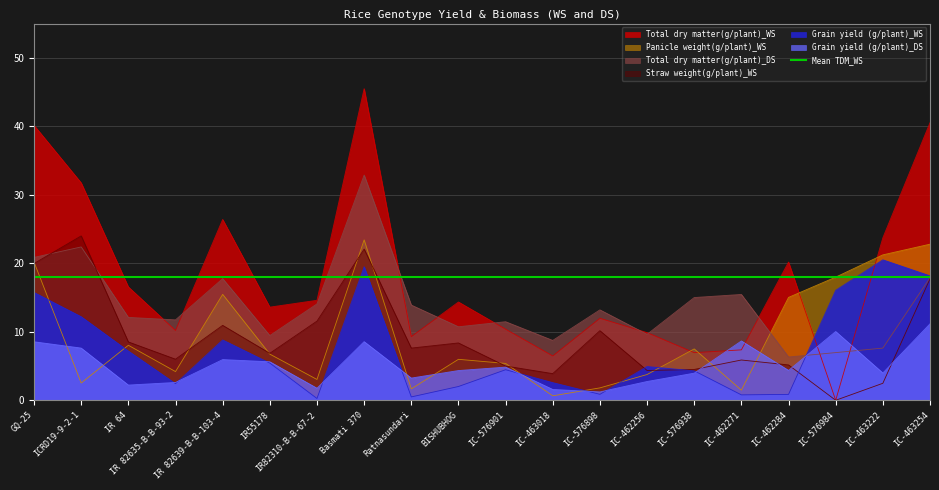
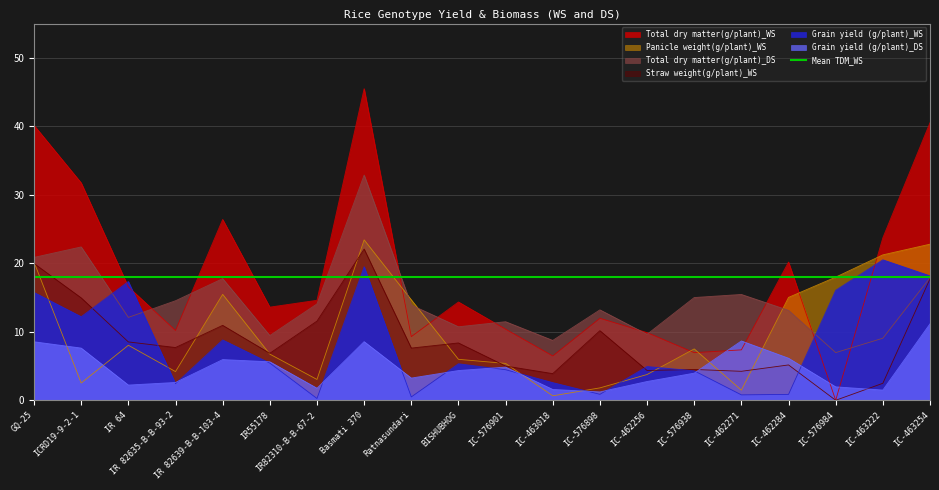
Straw weight(g/plant)_WS, ICRD19-9-2-1: 24 -> 15
Grain yield (g/plant)_WS, IR 64: 7 -> 17
Total dry matter(g/plant)_DS, IR 82635-B-B-93-2: 12 -> 15
Straw weight(g/plant)_WS, IR 82635-B-B-93-2: 6 -> 8
Panicle weight(g/plant)_WS, Ratnasundari: 2 -> 15
Grain yield (g/plant)_WS, BISHUBHOG: 2 -> 5
Straw weight(g/plant)_WS, IC-462271: 6 -> 4
Total dry matter(g/plant)_DS, IC-462284: 6 -> 13
Grain yield (g/plant)_DS, IC-462284: 4 -> 6
Grain yield (g/plant)_DS, IC-576984: 10 -> 2
Total dry matter(g/plant)_DS, IC-463222: 8 -> 9
Grain yield (g/plant)_DS, IC-463222: 4 -> 1
